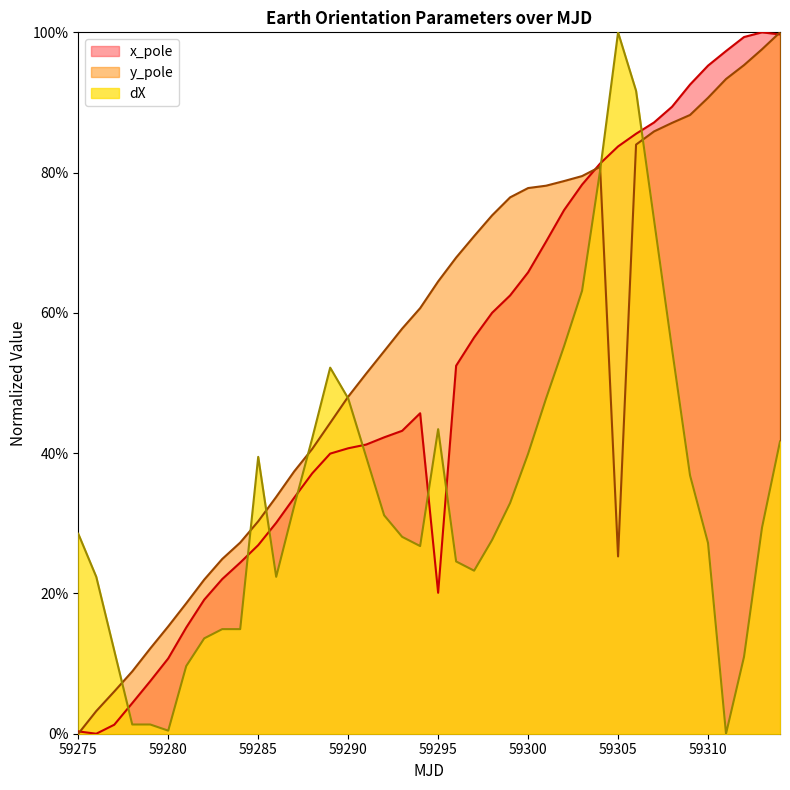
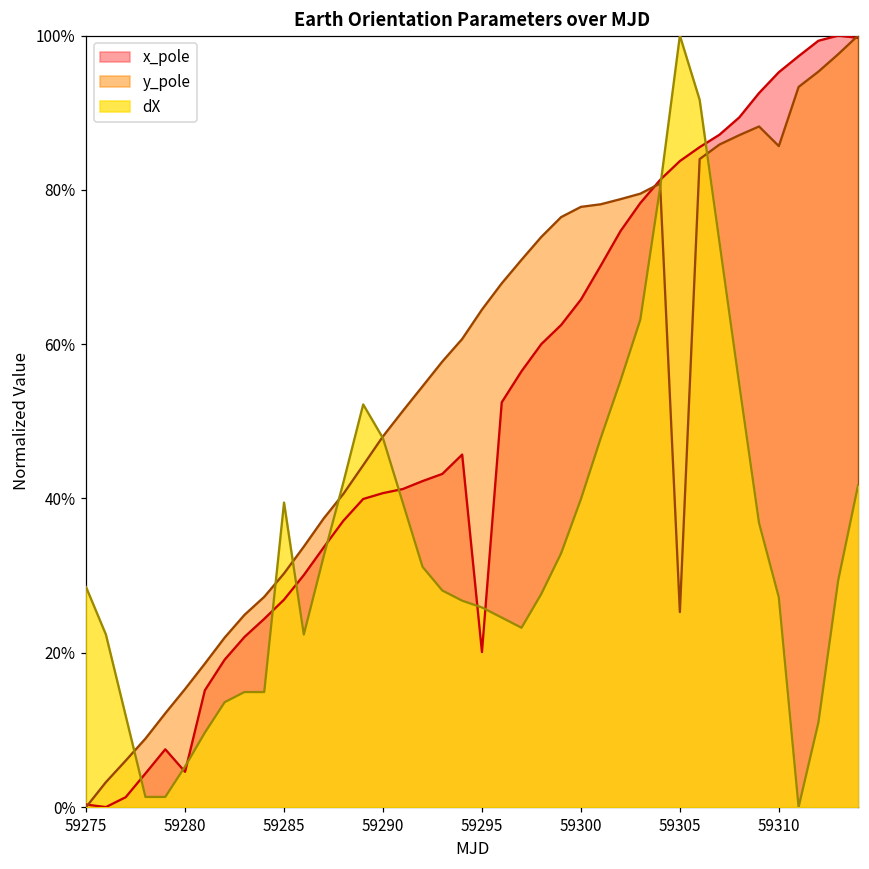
x_pole, 59280: 11% -> 5%
dX, 59280: 0% -> 5%
dX, 59295: 43% -> 26%
y_pole, 59310: 91% -> 86%
